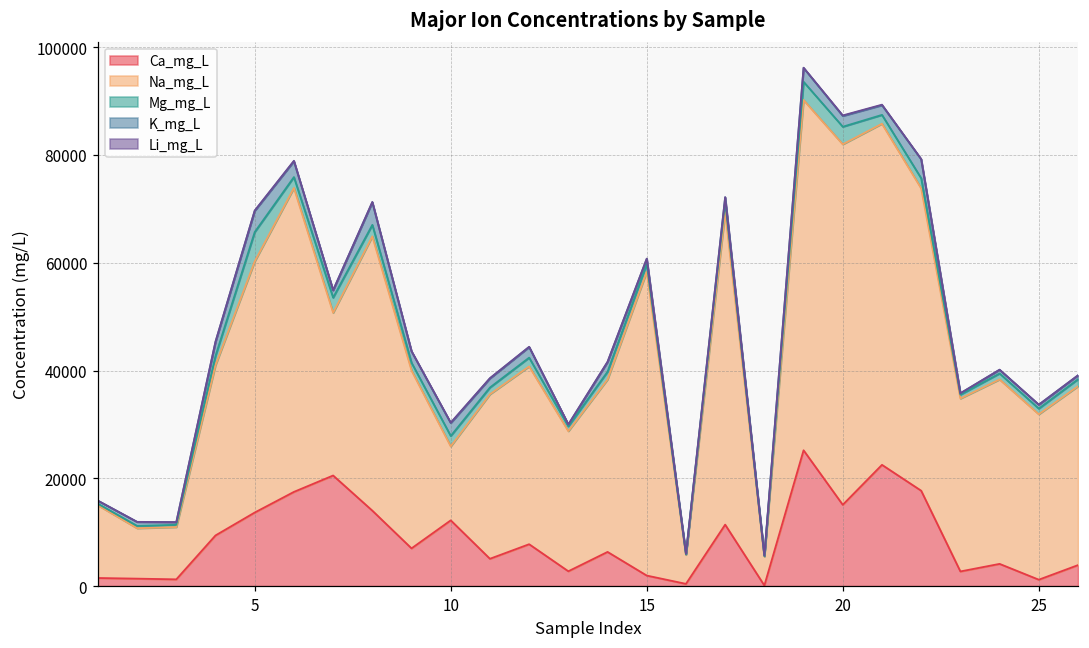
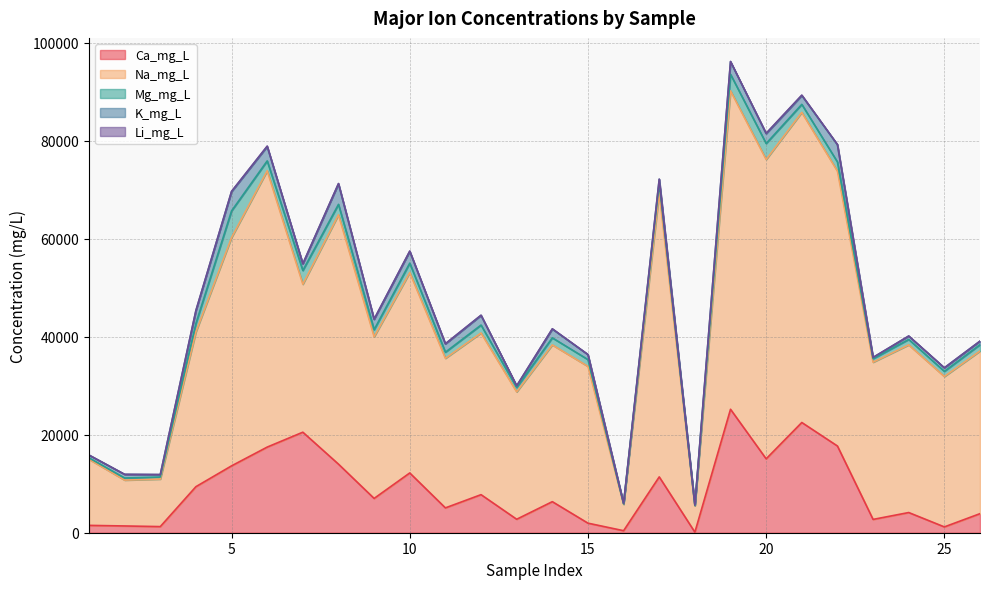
Na_mg_L, 10: 14000 -> 41000
Na_mg_L, 15: 56000 -> 32000
Na_mg_L, 20: 67000 -> 61000
